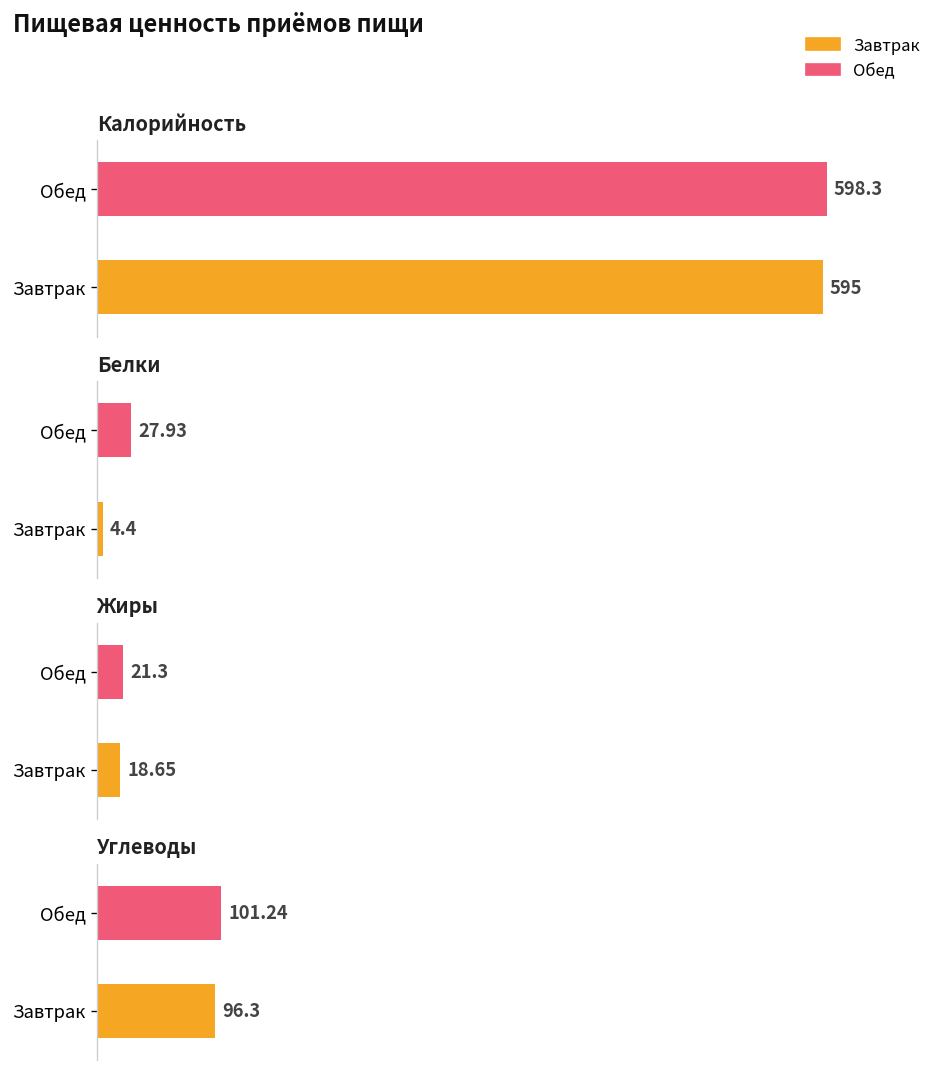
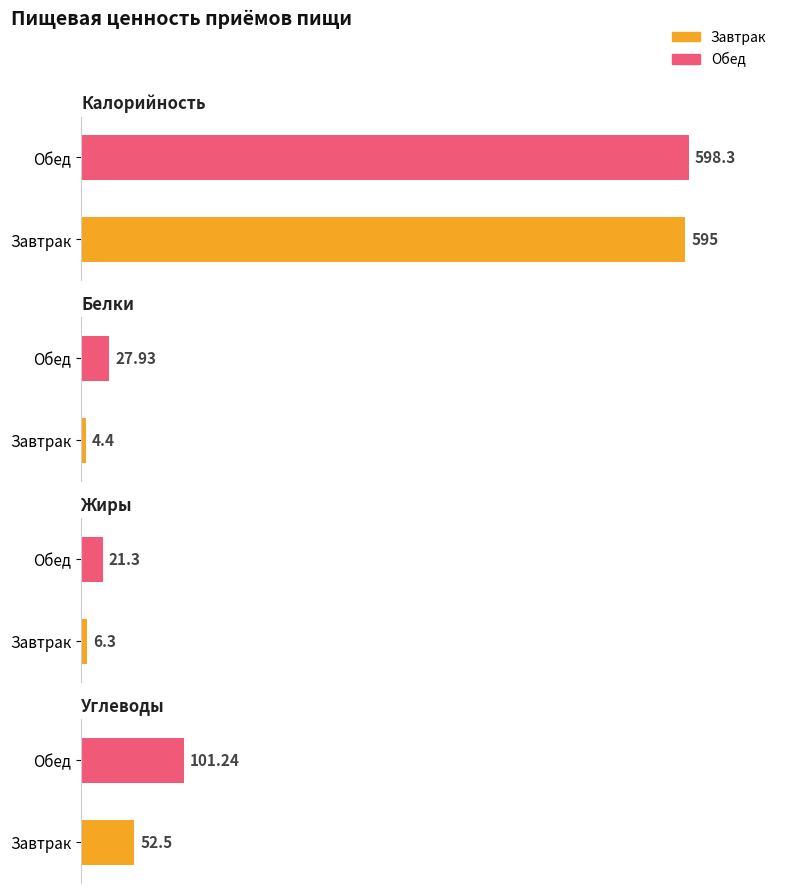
Жиры, Завтрак: 18.65 -> 6.3
Углеводы, Завтрак: 96.3 -> 52.5
